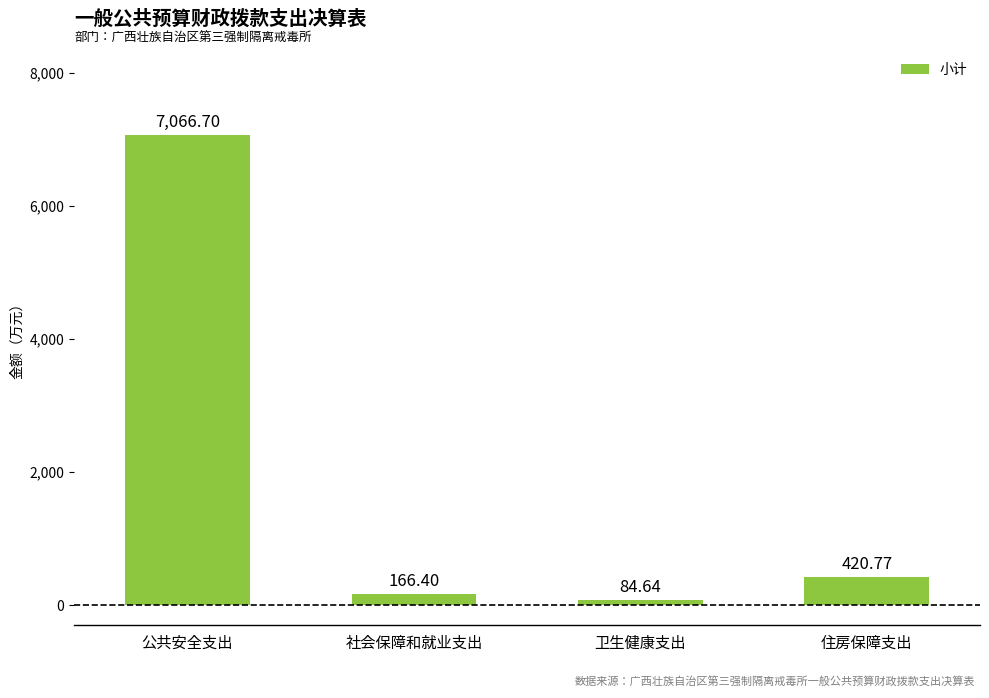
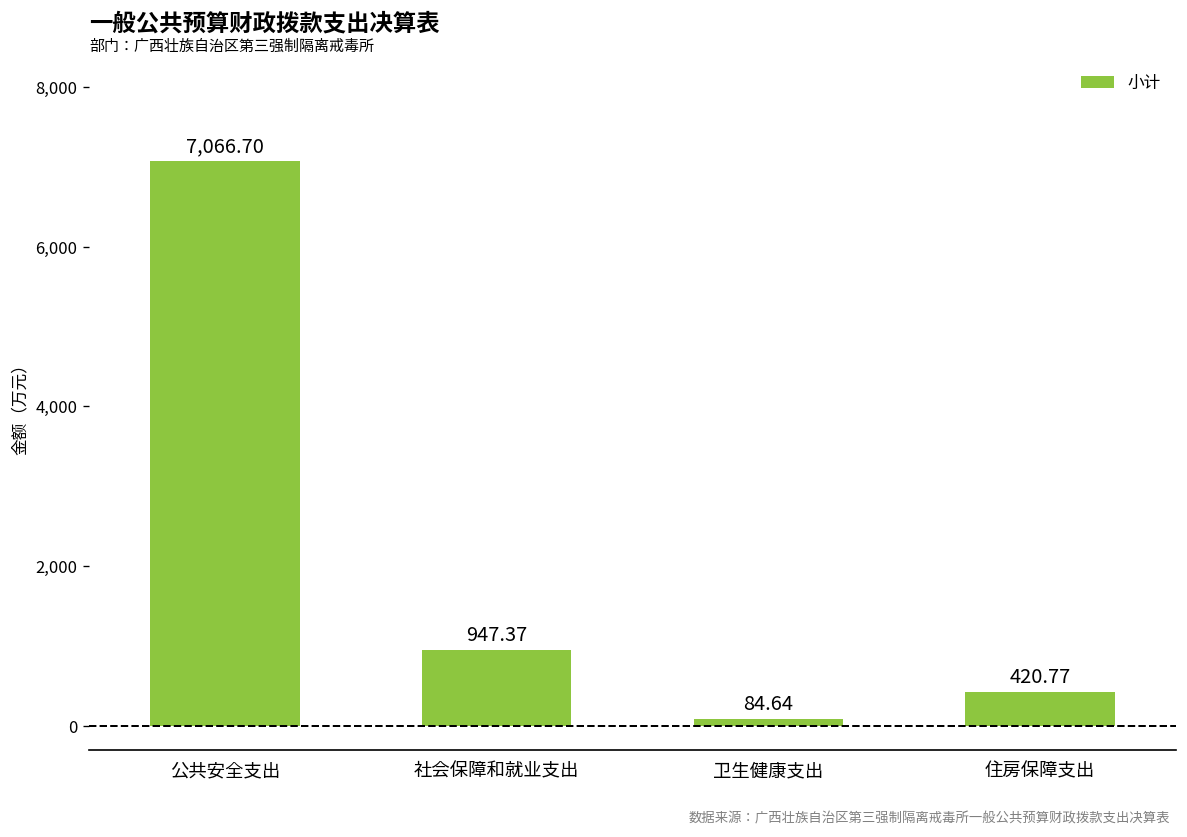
社会保障和就业支出: 166.40 -> 947.37
